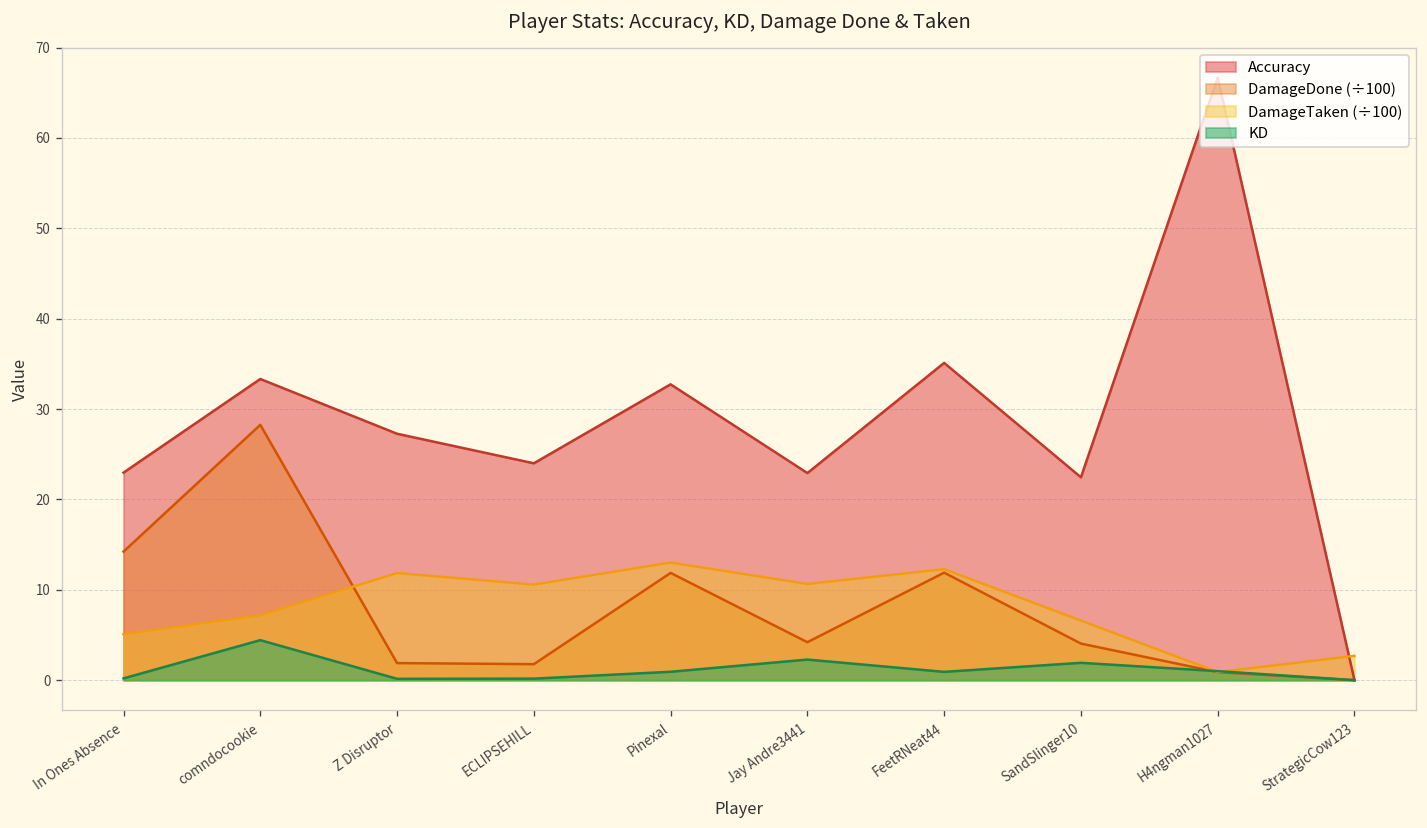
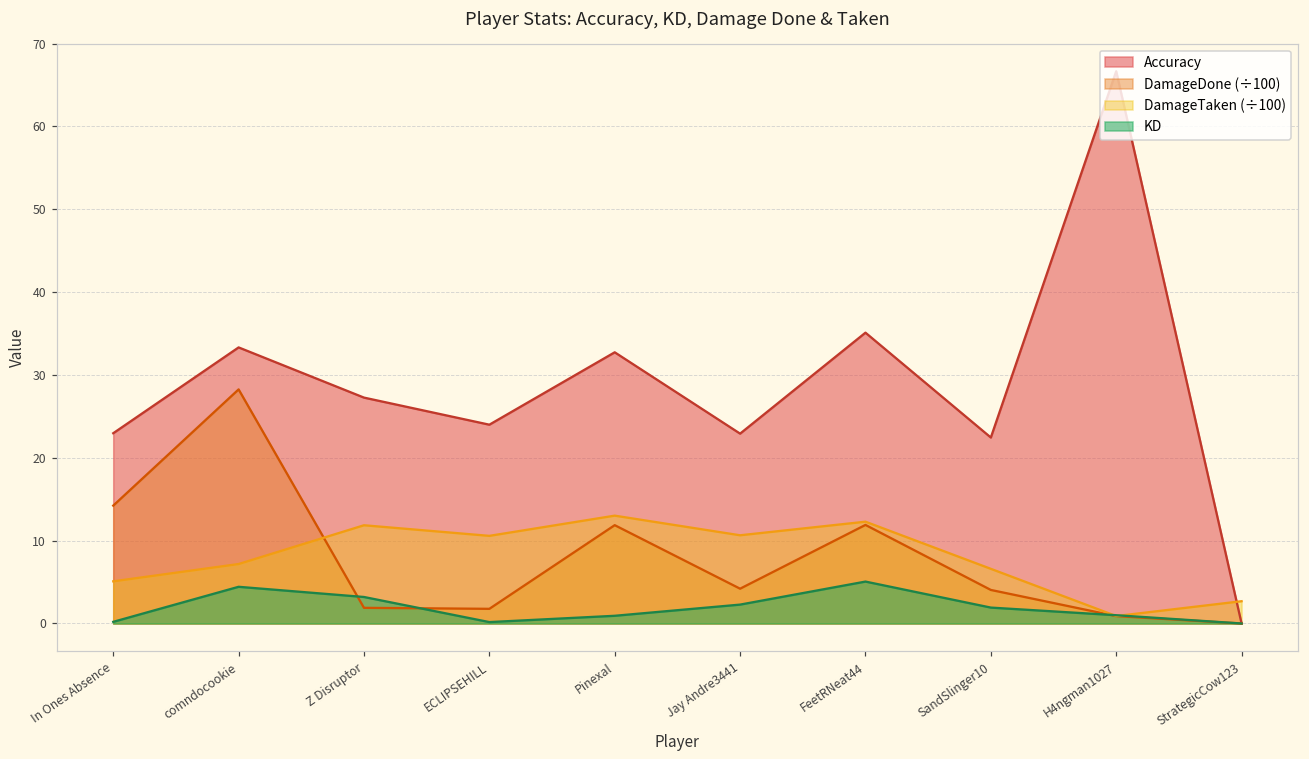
KD, Z Disruptor: 0 -> 3
KD, FeetRNeat44: 1 -> 5
